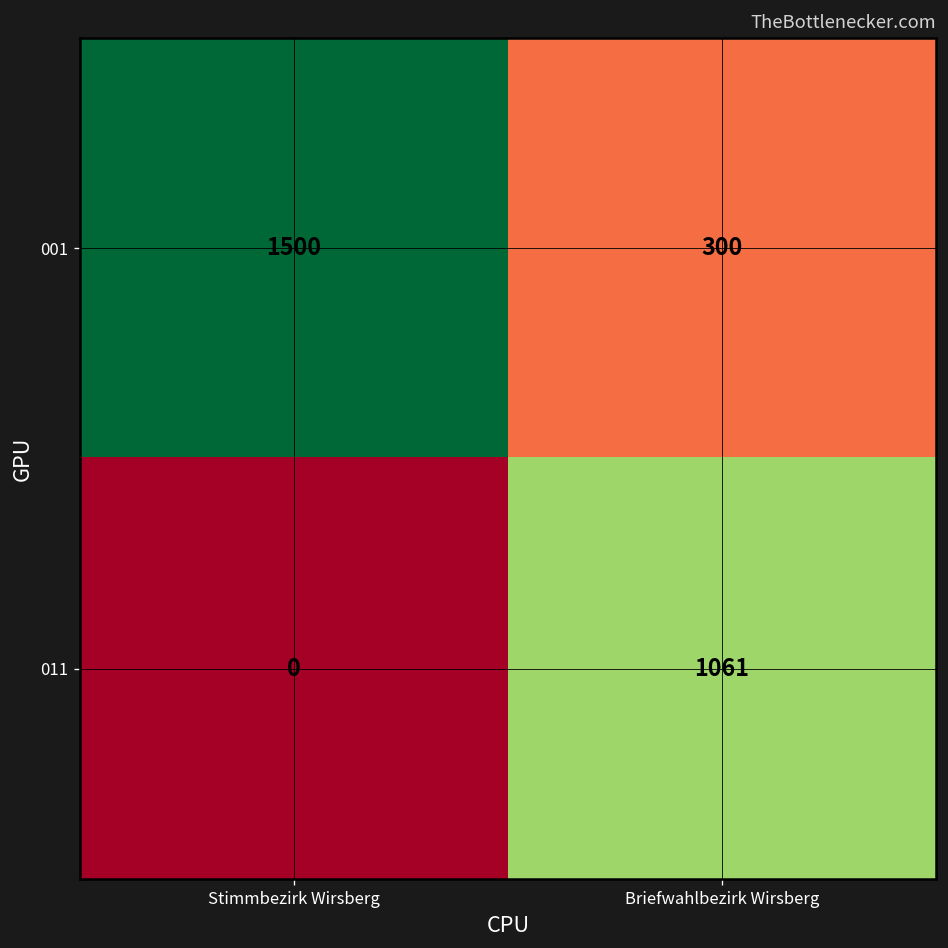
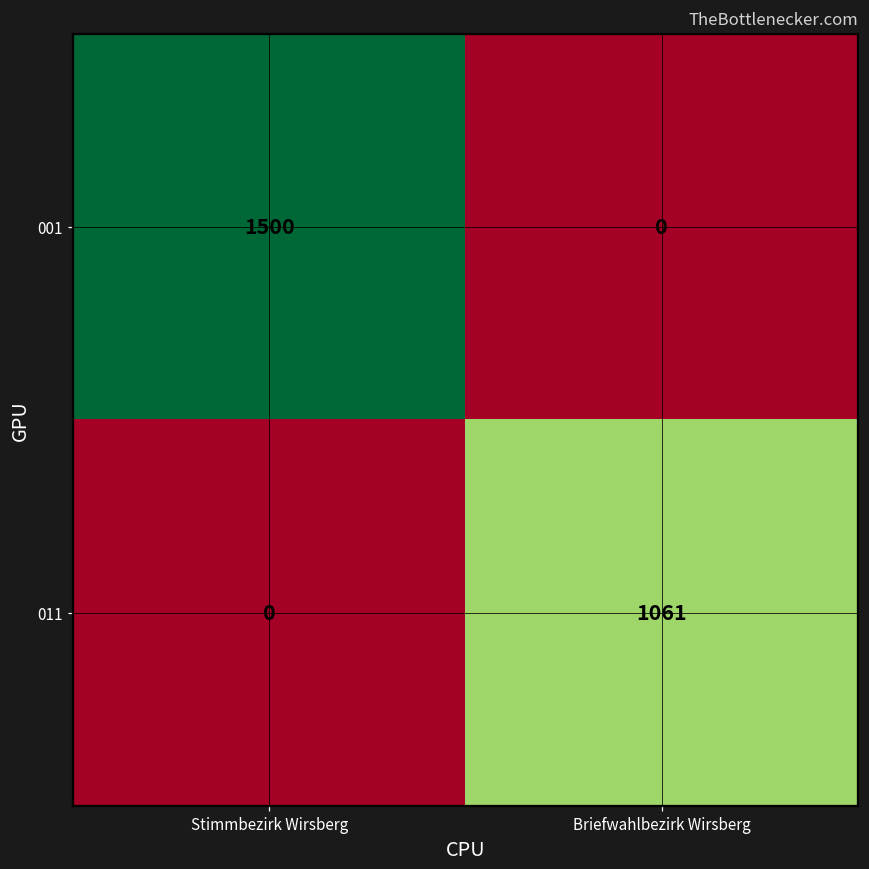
001, Briefwahlbezirk Wirsberg: 300 -> 0
